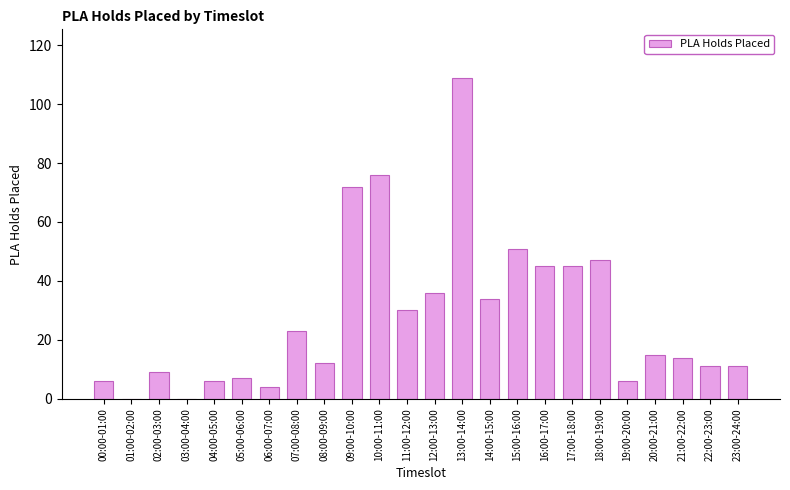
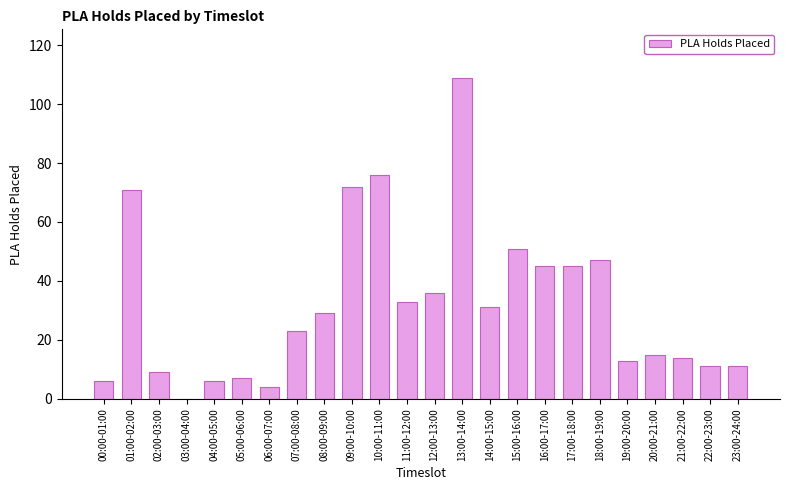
01:00-02:00: 0 -> 71
08:00-09:00: 12 -> 29
11:00-12:00: 30 -> 33
14:00-15:00: 34 -> 31
19:00-20:00: 6 -> 13
